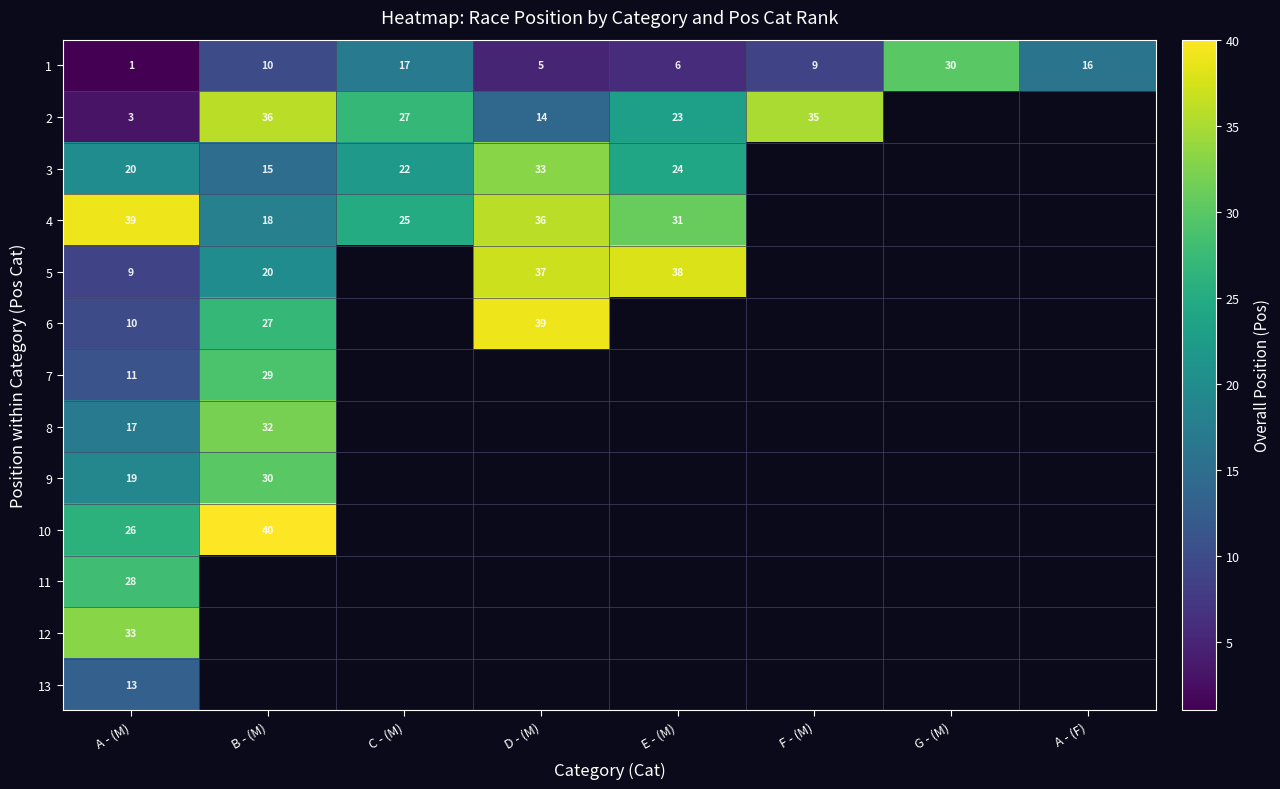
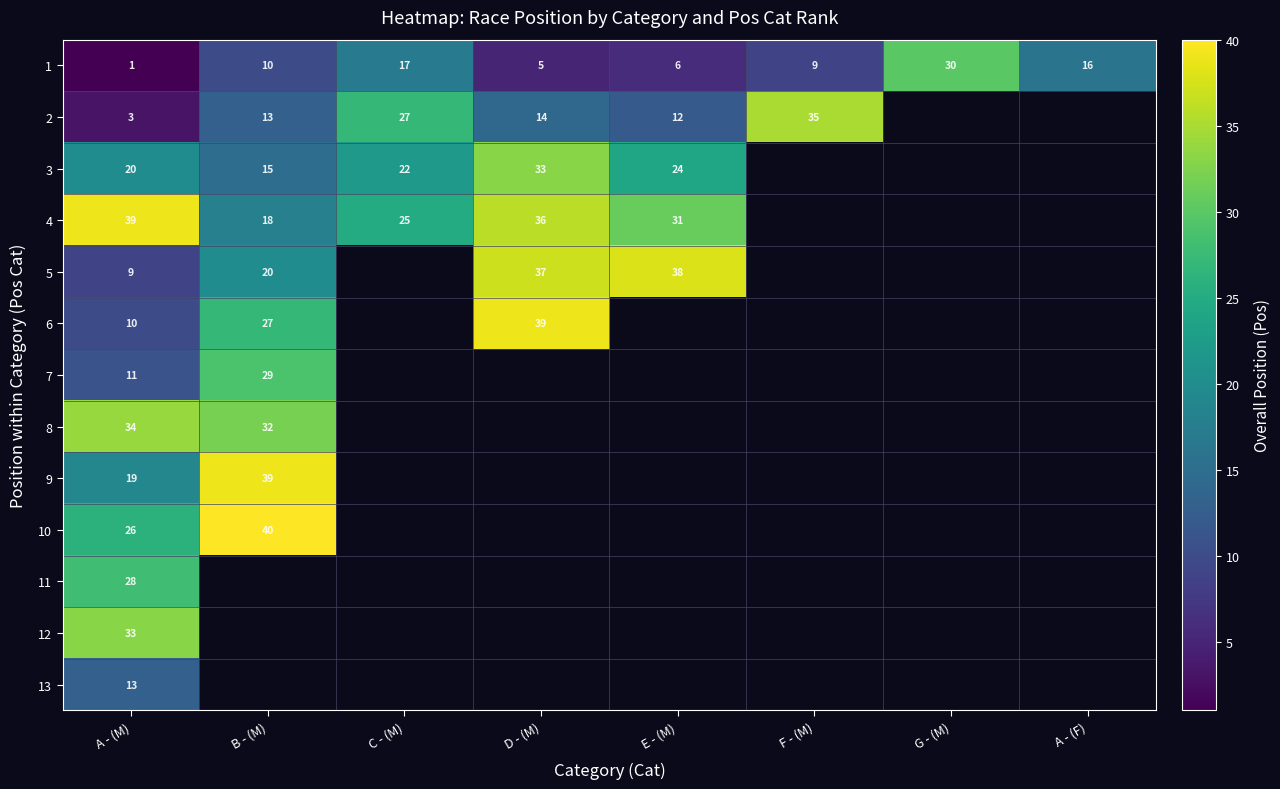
2, B - (M): 36 -> 13
2, E - (M): 23 -> 12
8, A - (M): 17 -> 34
9, B - (M): 30 -> 39
